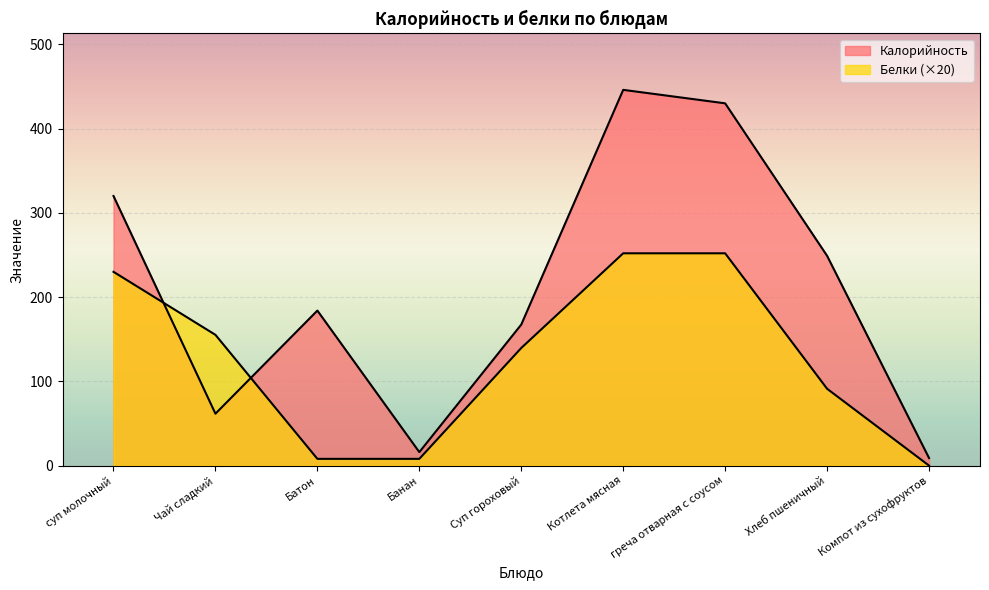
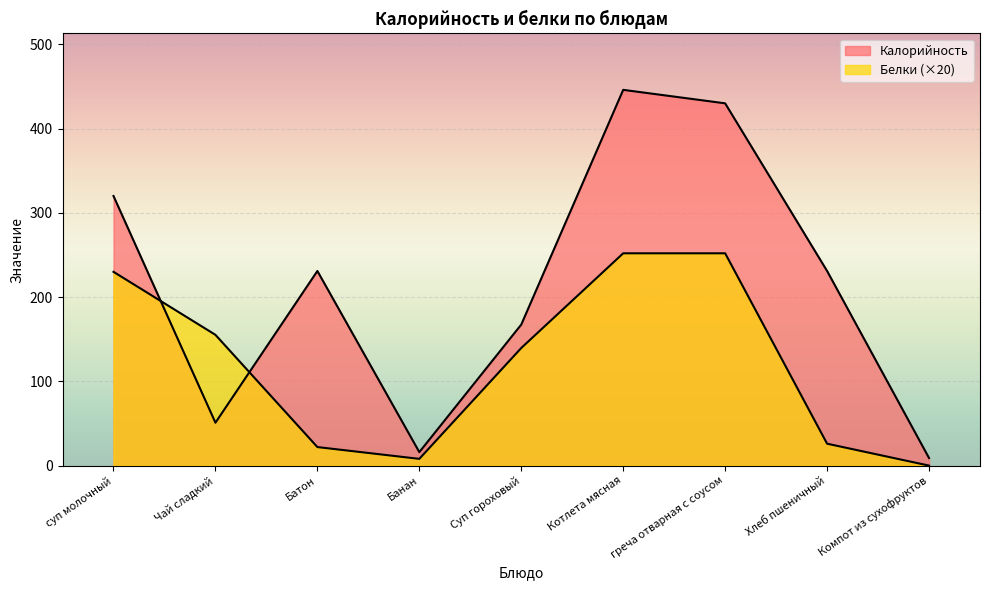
Калорийность, Чай сладкий: 60 -> 50
Калорийность, Батон: 180 -> 230
Белки (×20), Батон: 10 -> 20
Калорийность, Хлеб пшеничный: 250 -> 230
Белки (×20), Хлеб пшеничный: 90 -> 30
